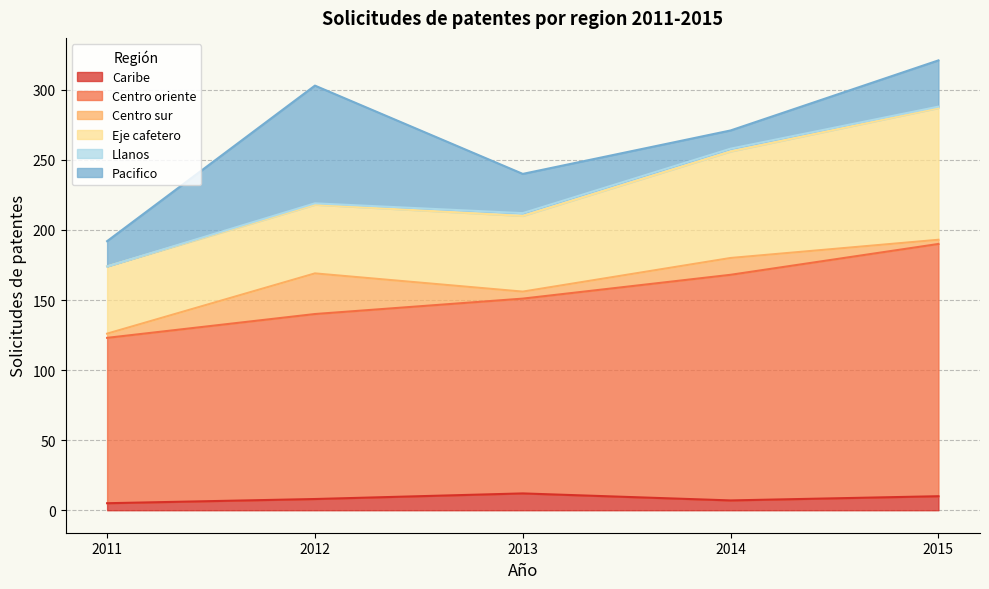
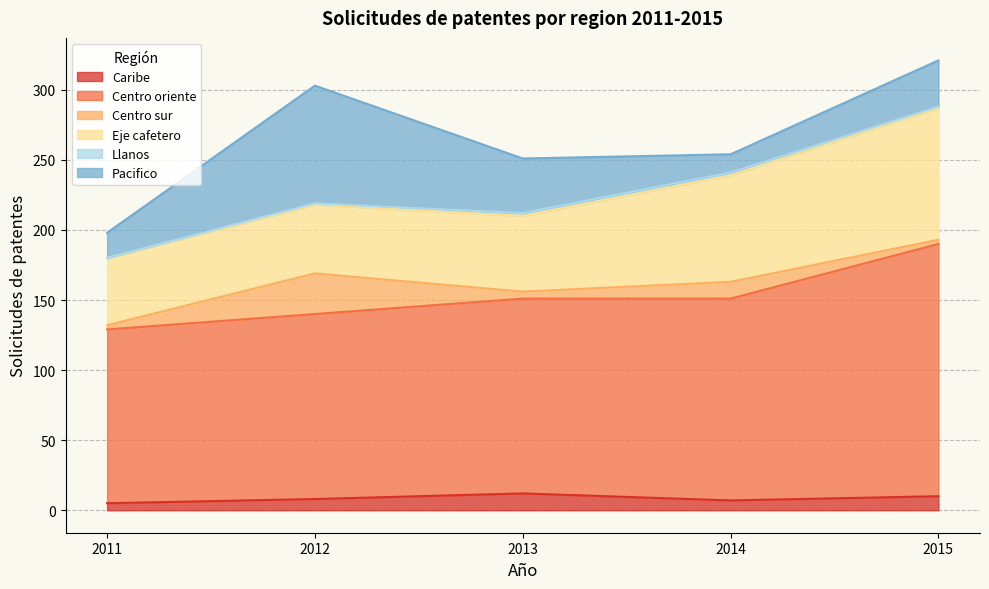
Centro oriente, 2011: 118 -> 124
Pacifico, 2013: 28 -> 39
Centro oriente, 2014: 161 -> 144
